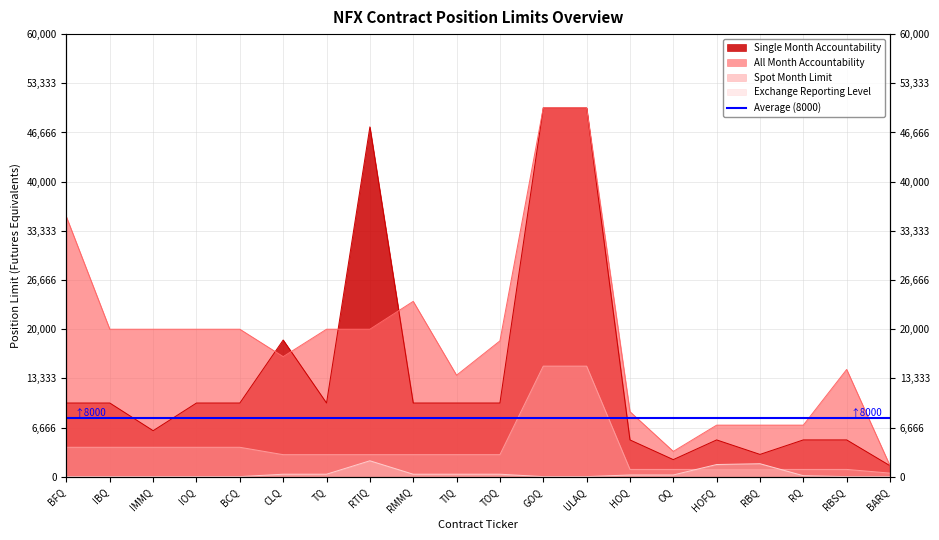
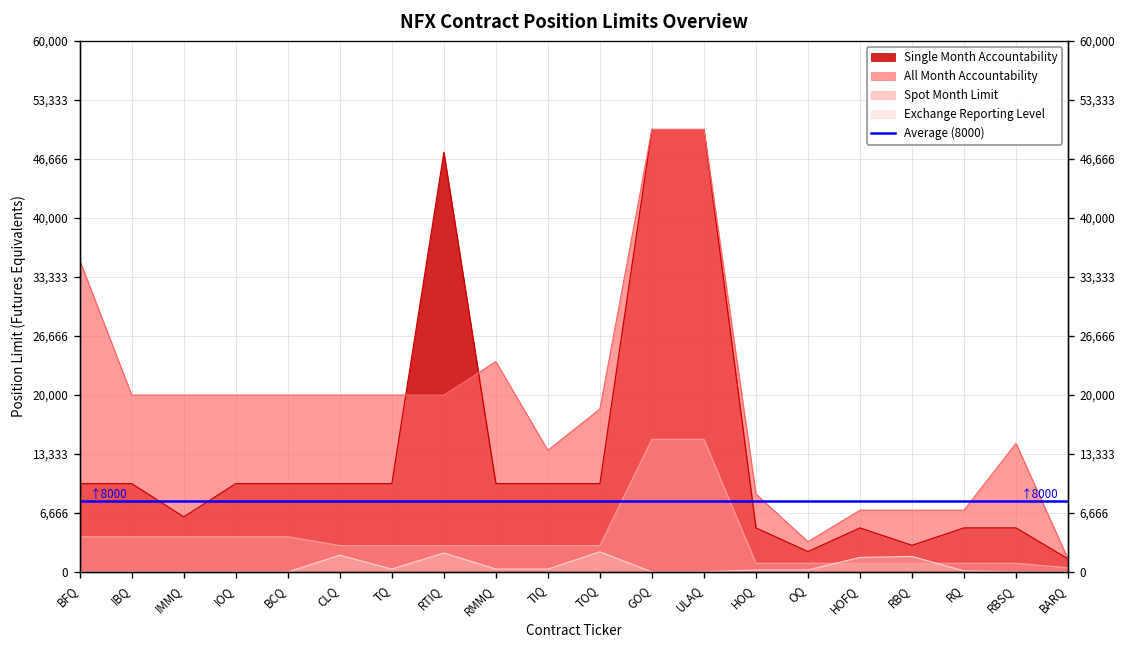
Single Month Accountability, CLQ: 19,000 -> 10,000
All Month Accountability, CLQ: 16,000 -> 20,000
Exchange Reporting Level, CLQ: 0 -> 2,000
Exchange Reporting Level, TOQ: 0 -> 2,000
